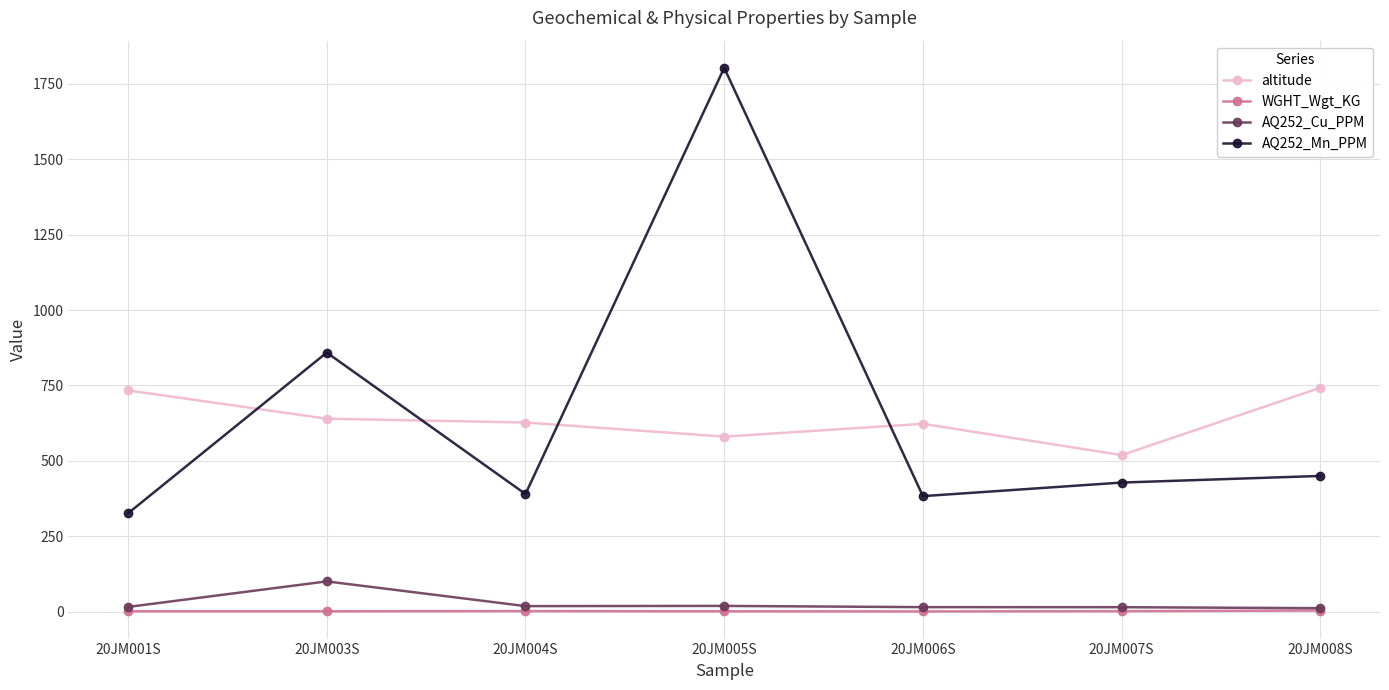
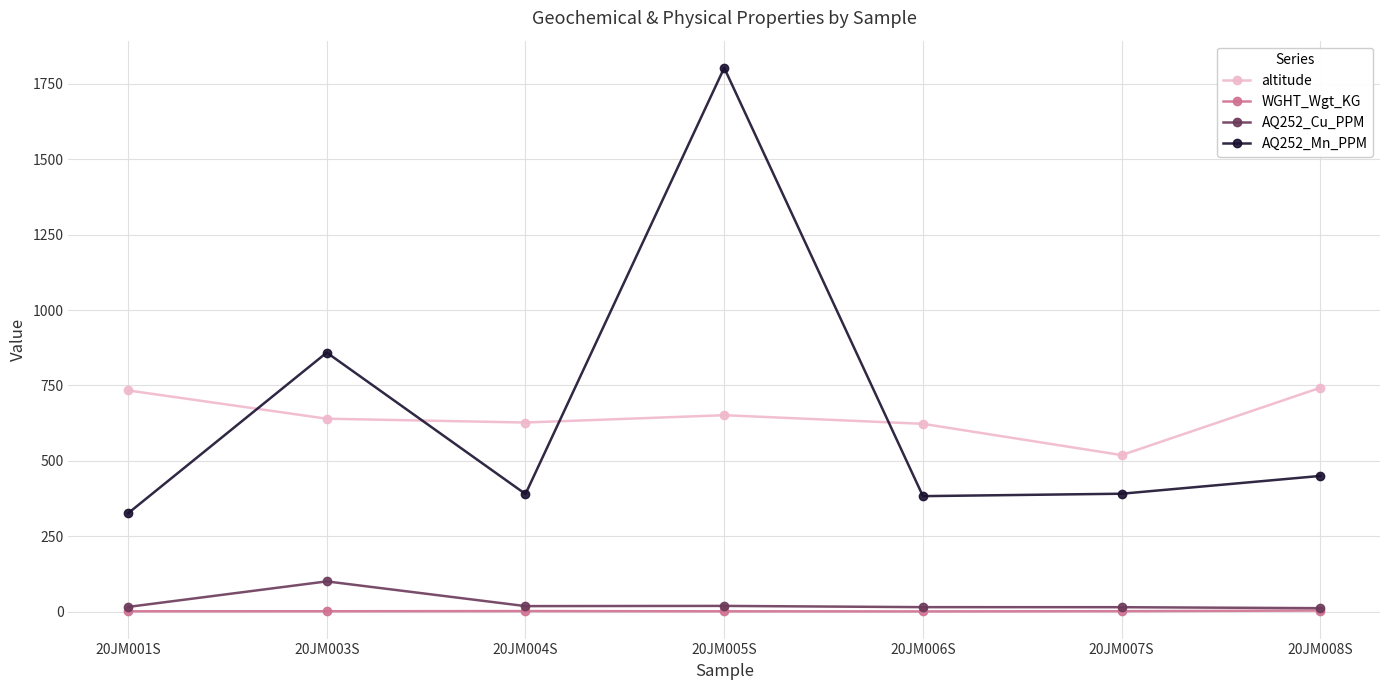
altitude, 20JM005S: 580 -> 650
AQ252_Mn_PPM, 20JM007S: 430 -> 390
